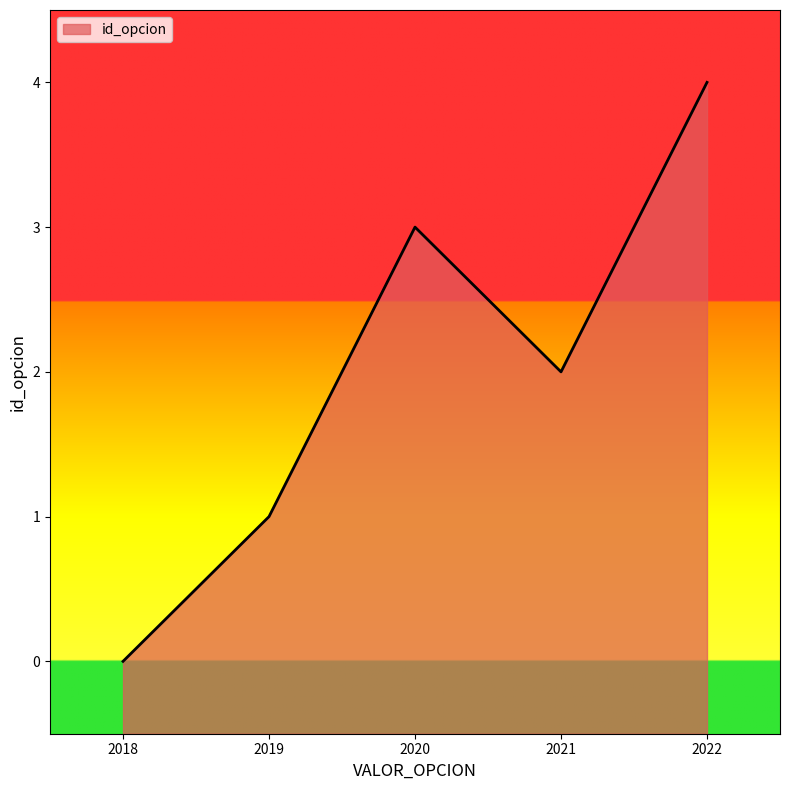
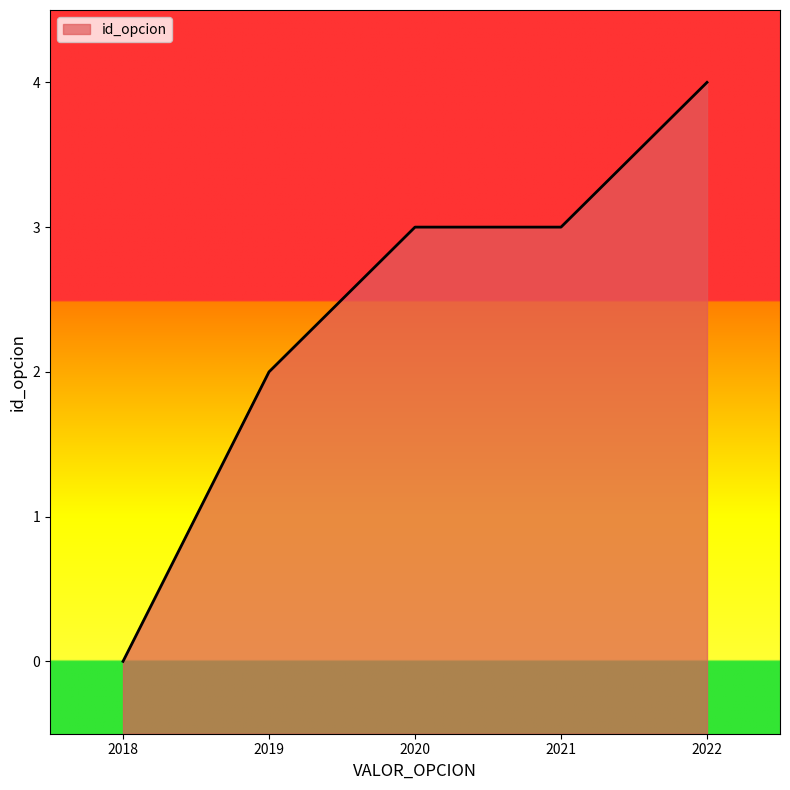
2019: 1 -> 2
2021: 2 -> 3
